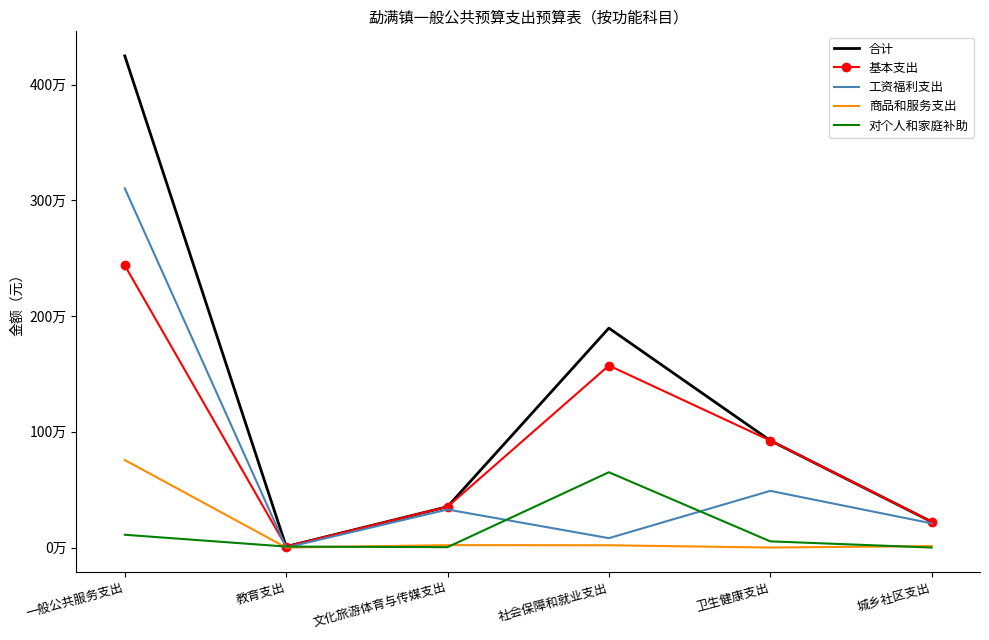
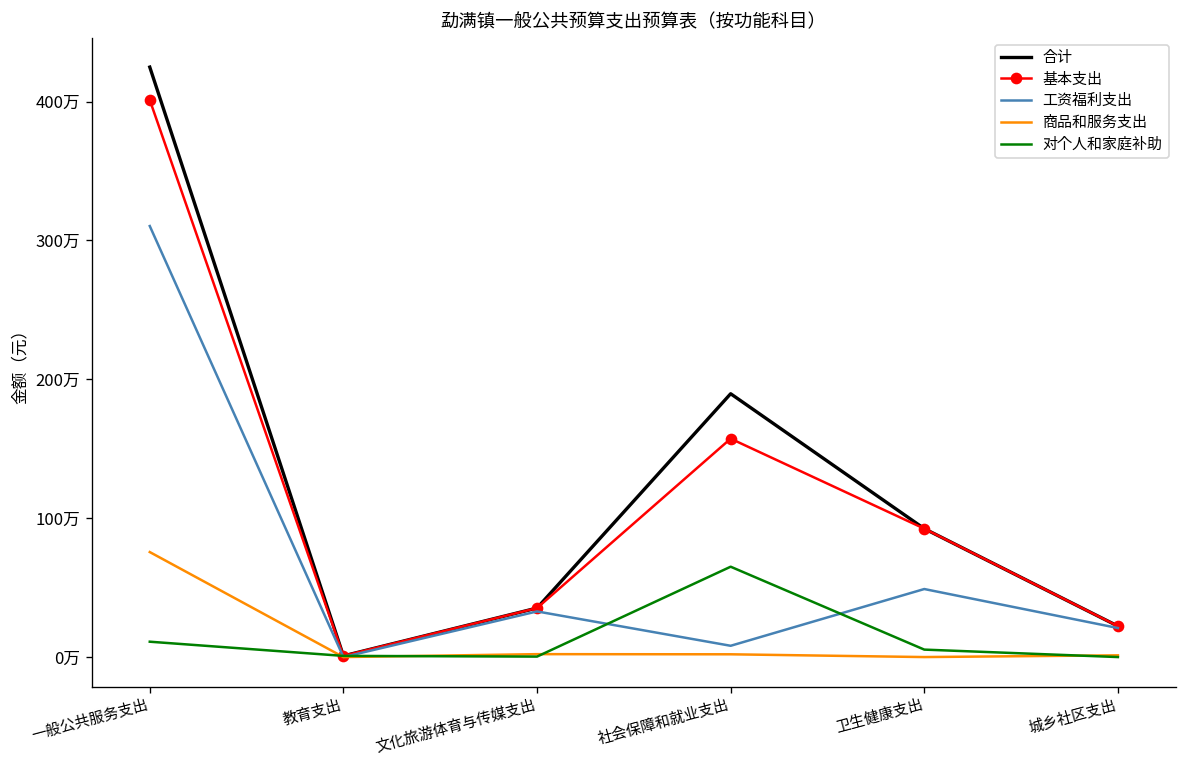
基本支出, 一般公共服务支出: 244万 -> 401万
